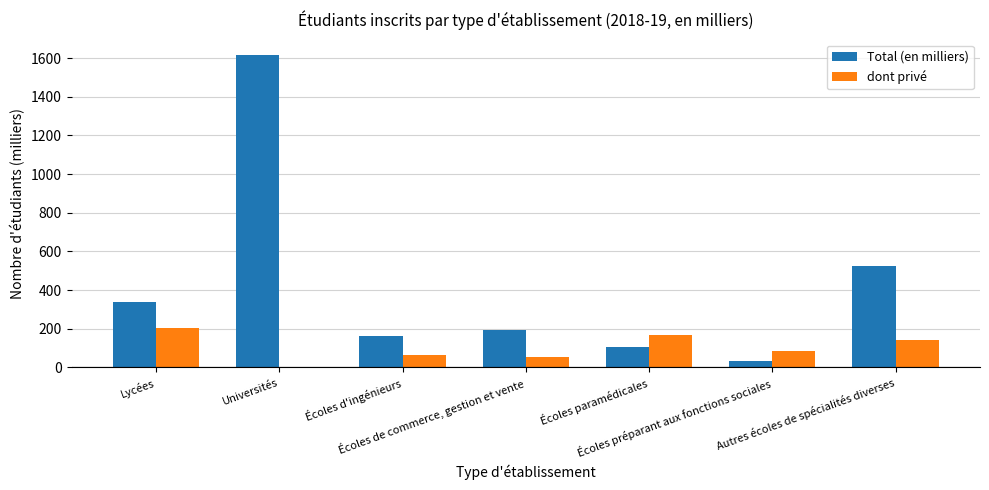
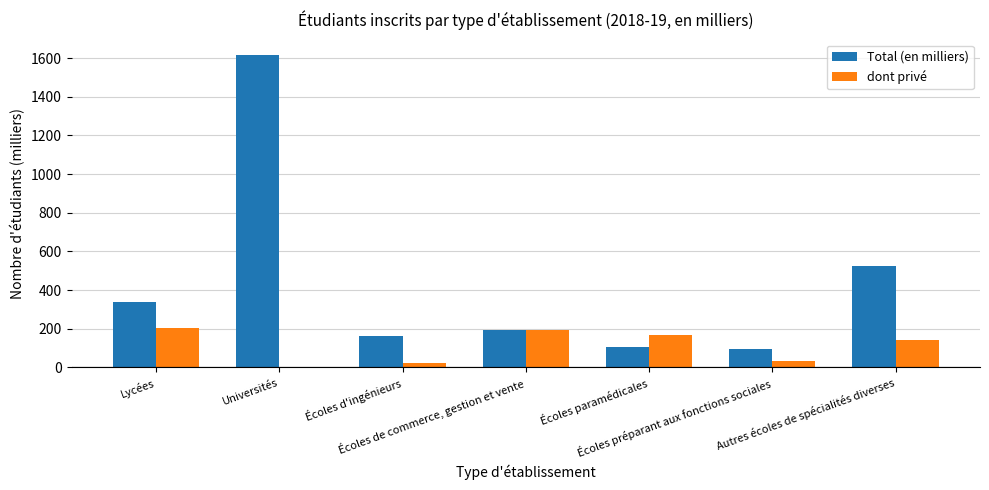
dont privé, Écoles d'ingénieurs: 60 -> 20
dont privé, Écoles de commerce, gestion et vente: 50 -> 190
Total (en milliers), Écoles préparant aux fonctions sociales: 30 -> 100
dont privé, Écoles préparant aux fonctions sociales: 80 -> 30
